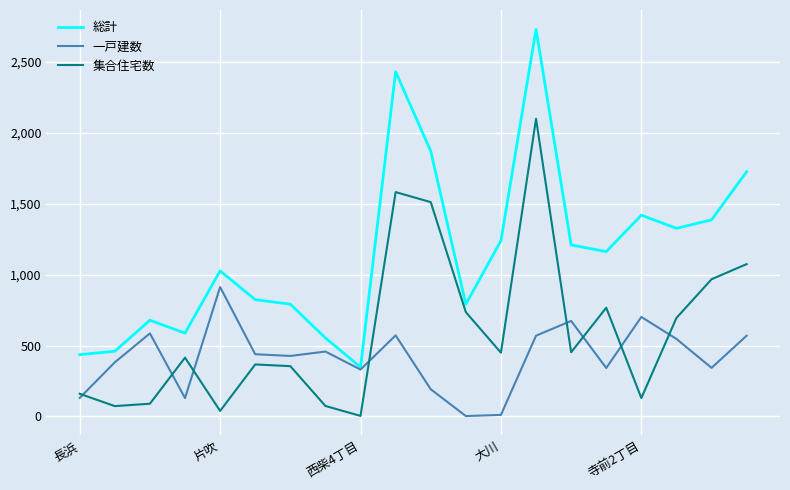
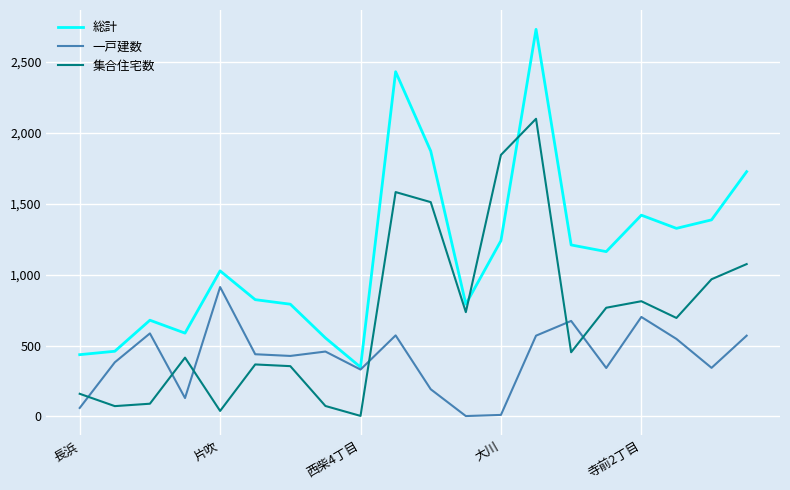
一戸建数, 長浜: 130 -> 60
集合住宅数, 大川: 450 -> 1,850
集合住宅数, 寺前2丁目: 130 -> 810
